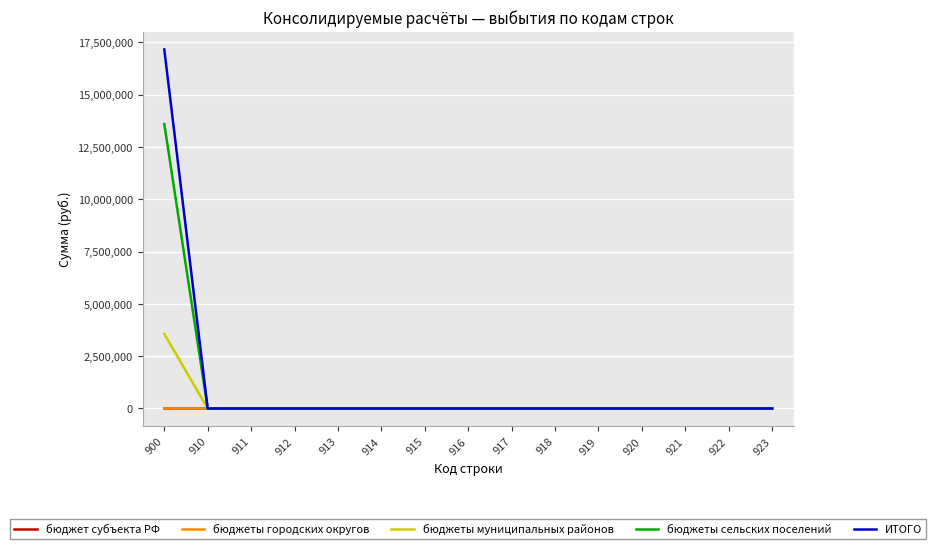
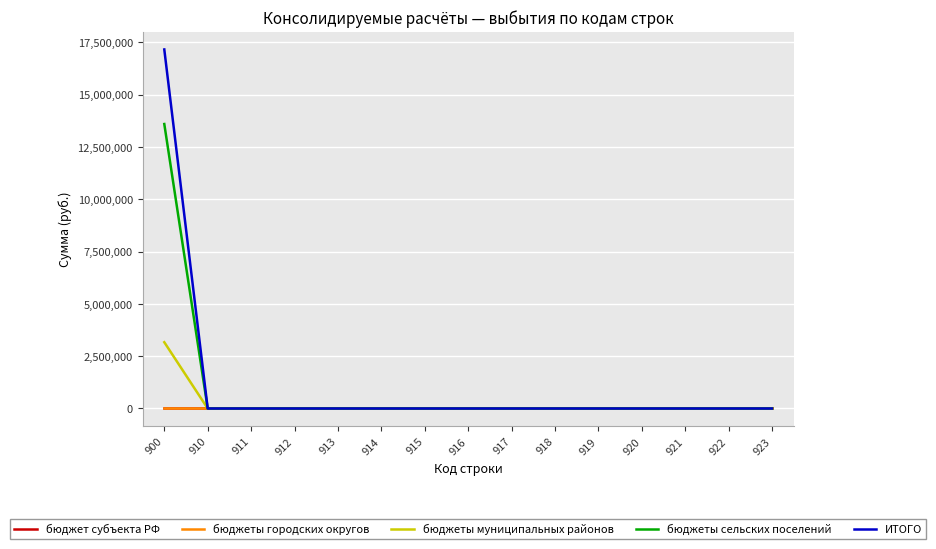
бюджеты муниципальных районов, 900: 3,600,000 -> 3,200,000
